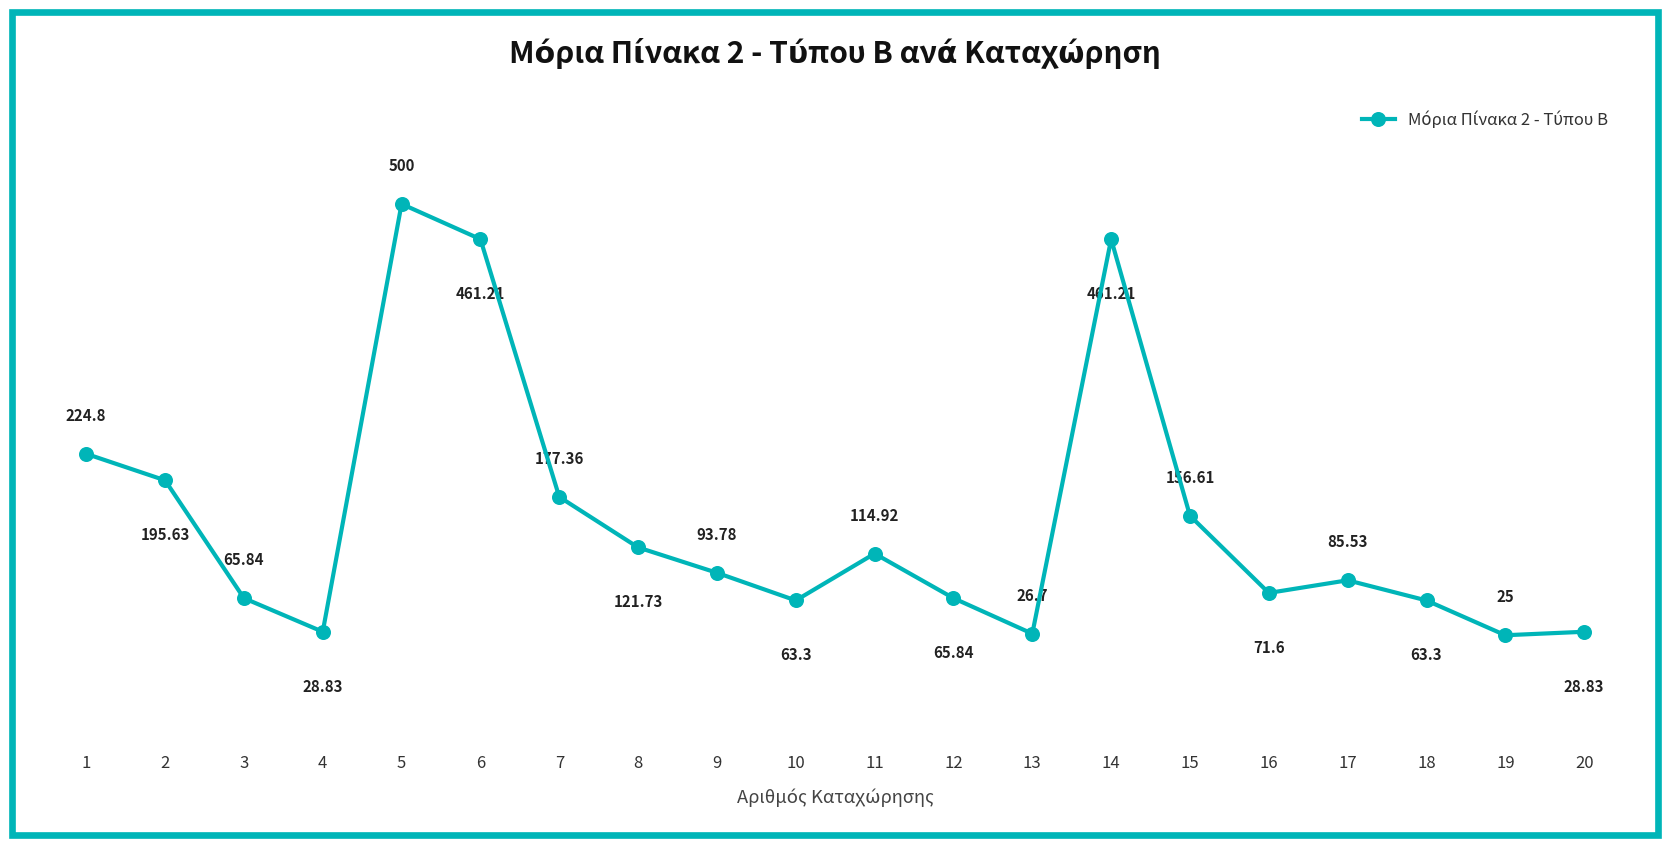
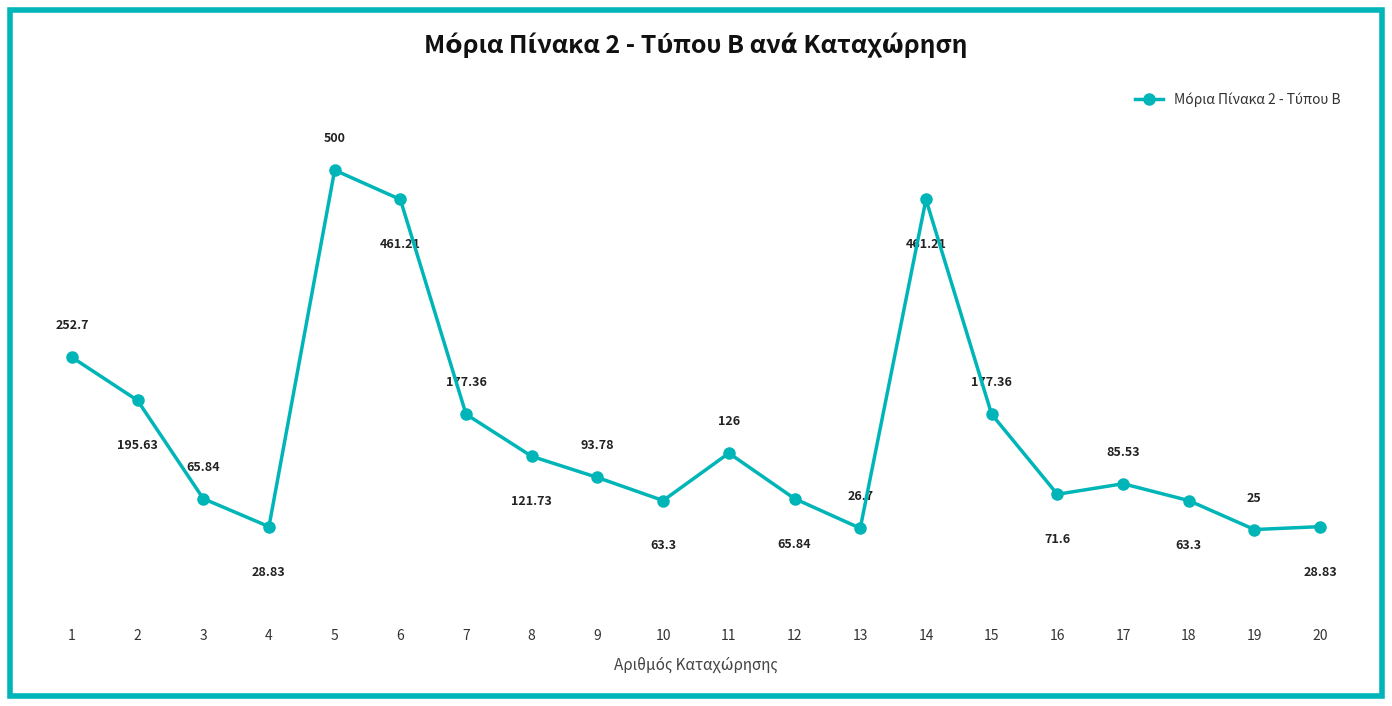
1: 224.8 -> 252.7
11: 114.92 -> 126
15: 156.61 -> 177.36
